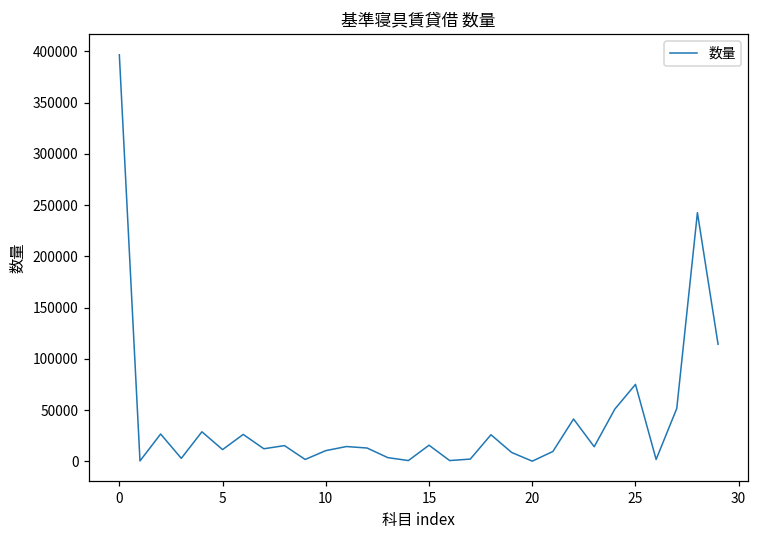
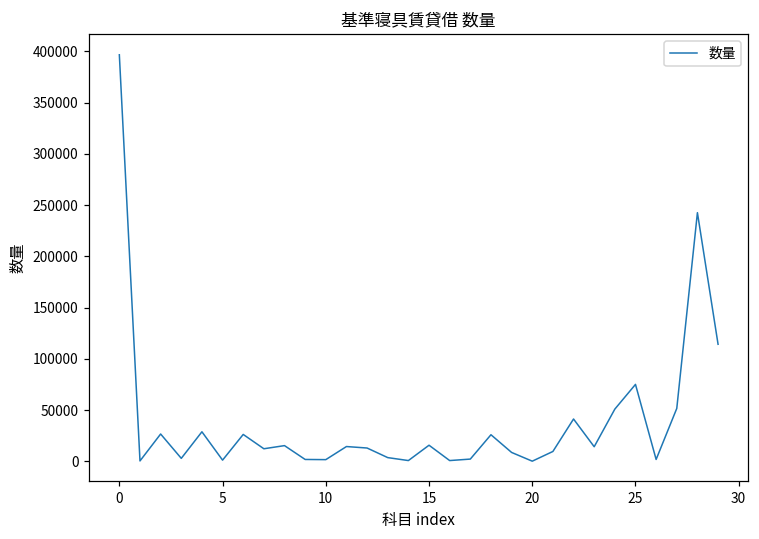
5: 10000 -> 0
10: 10000 -> 0
